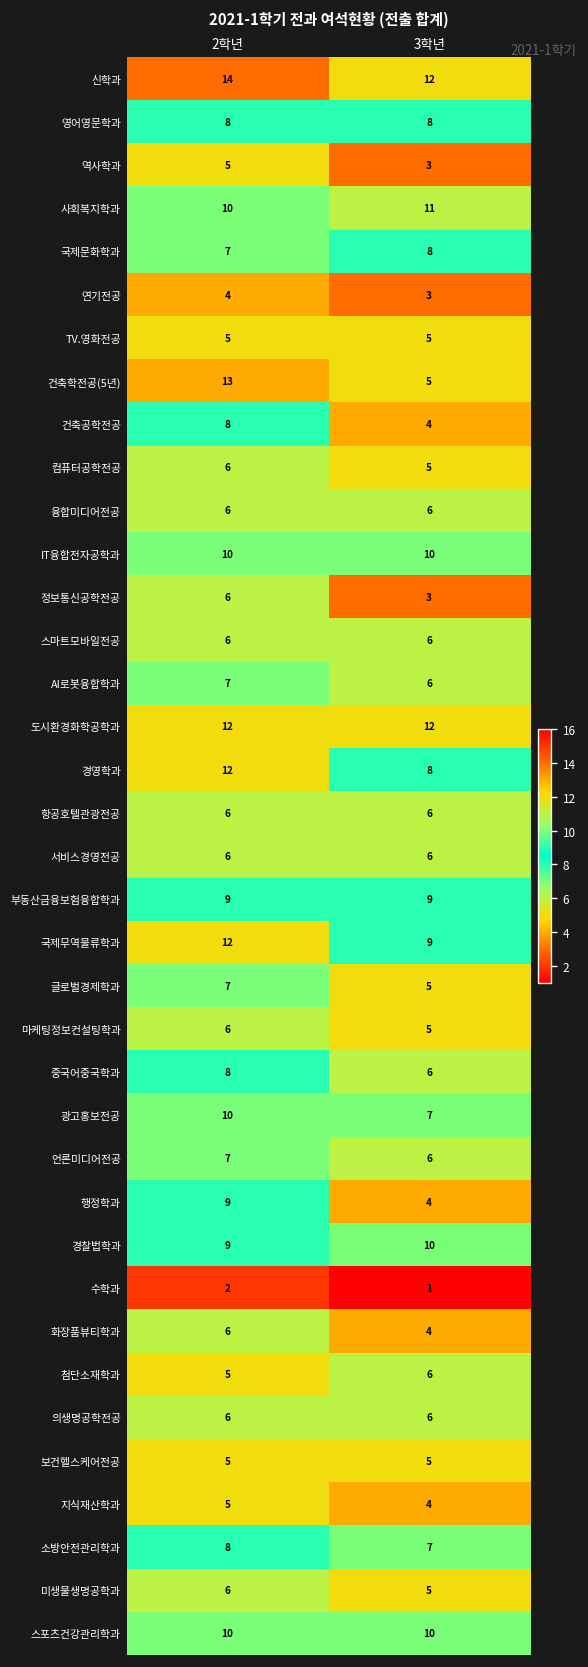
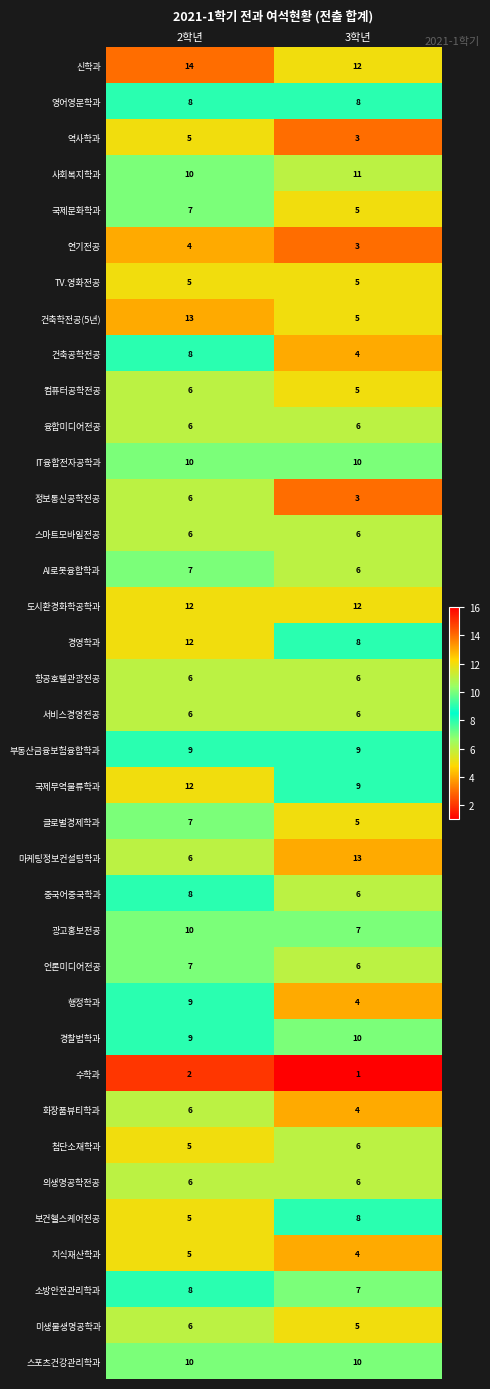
국제문화학과, 3학년: 8 -> 5
마케팅정보컨설팅학과, 3학년: 5 -> 13
보건헬스케어전공, 3학년: 5 -> 8
